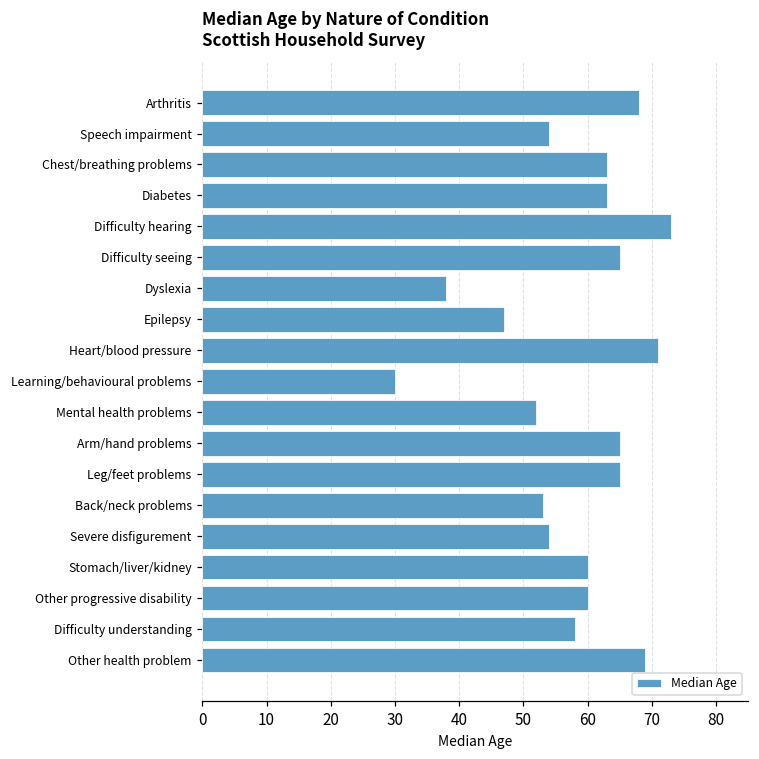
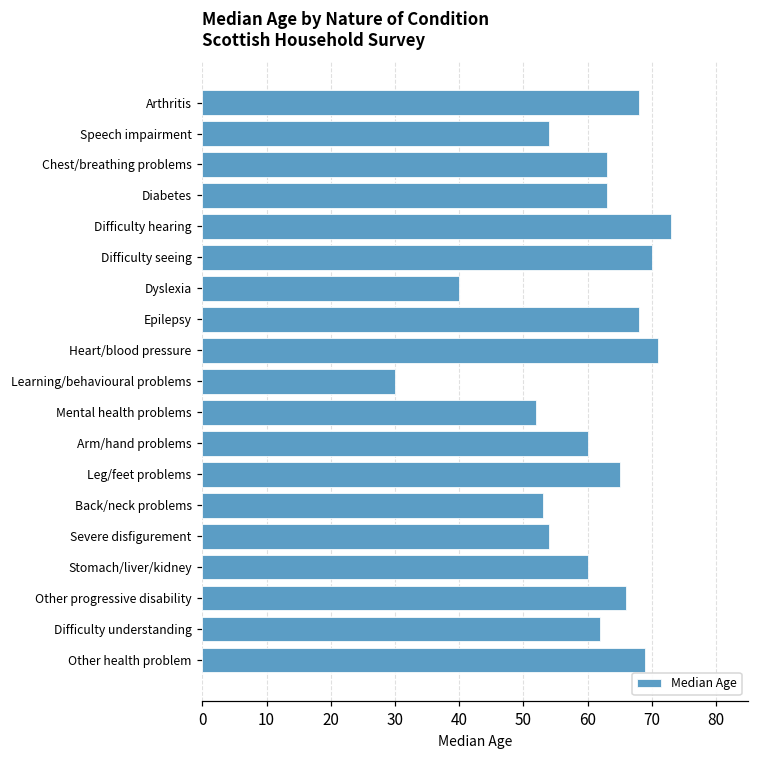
Difficulty seeing: 65 -> 70
Dyslexia: 38 -> 40
Epilepsy: 47 -> 68
Arm/hand problems: 65 -> 60
Other progressive disability: 60 -> 66
Difficulty understanding: 58 -> 62
